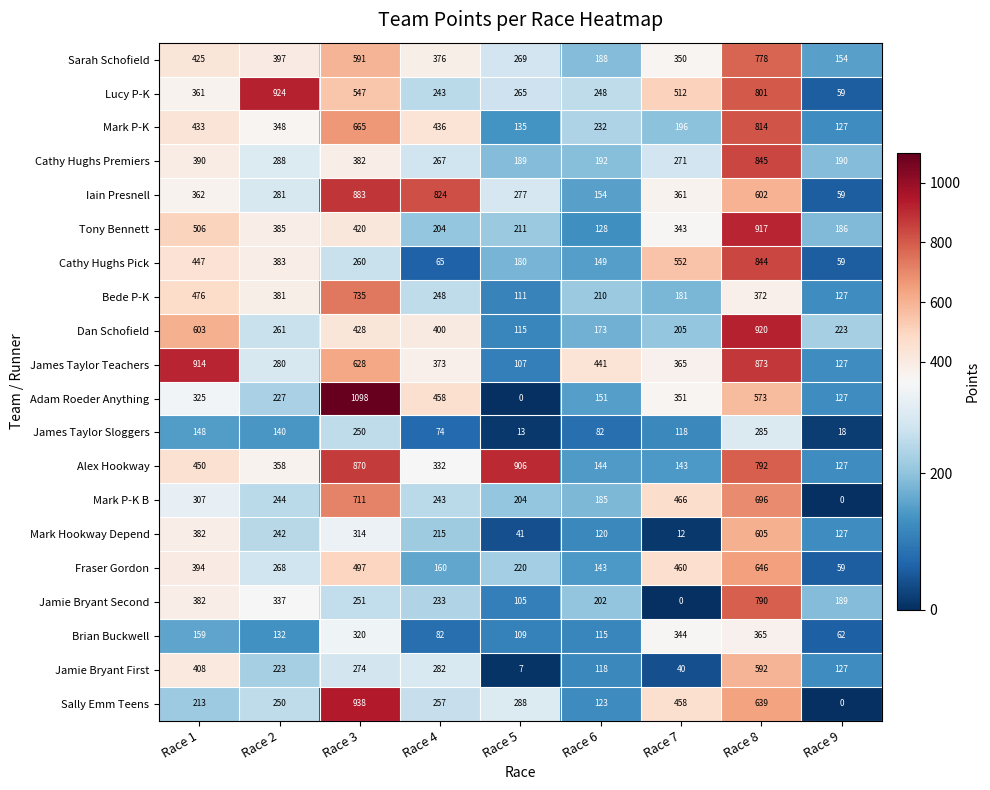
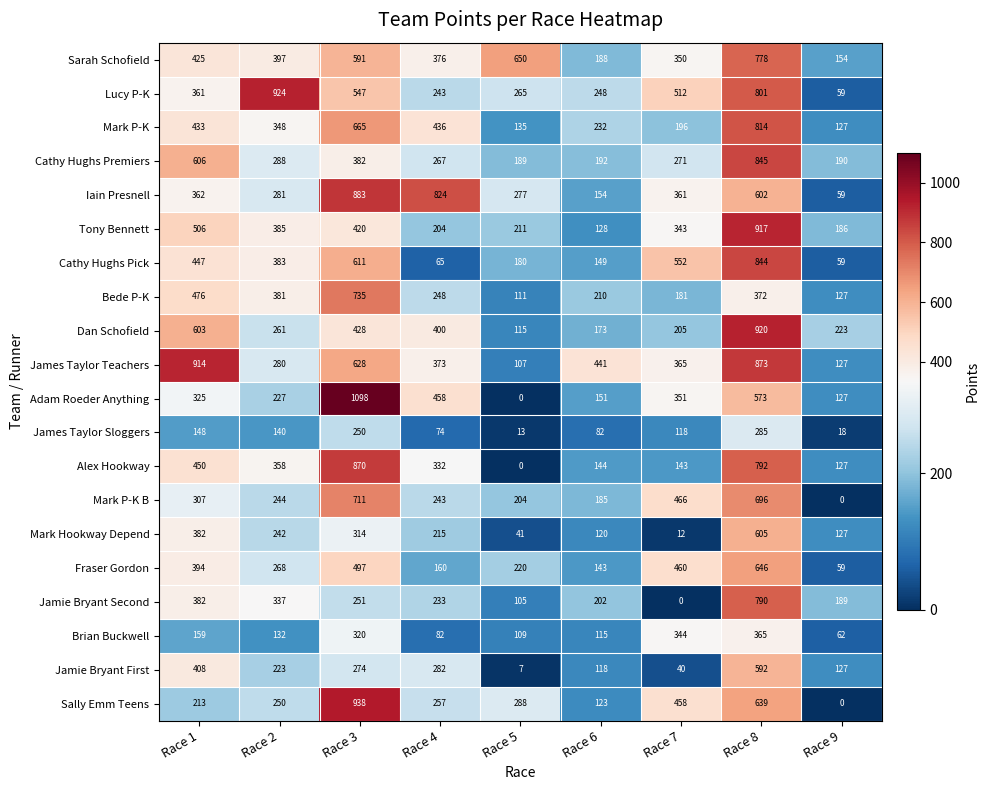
Sarah Schofield, Race 5: 269 -> 650
Cathy Hughs Premiers, Race 1: 390 -> 606
Cathy Hughs Pick, Race 3: 260 -> 611
Alex Hookway, Race 5: 906 -> 0
